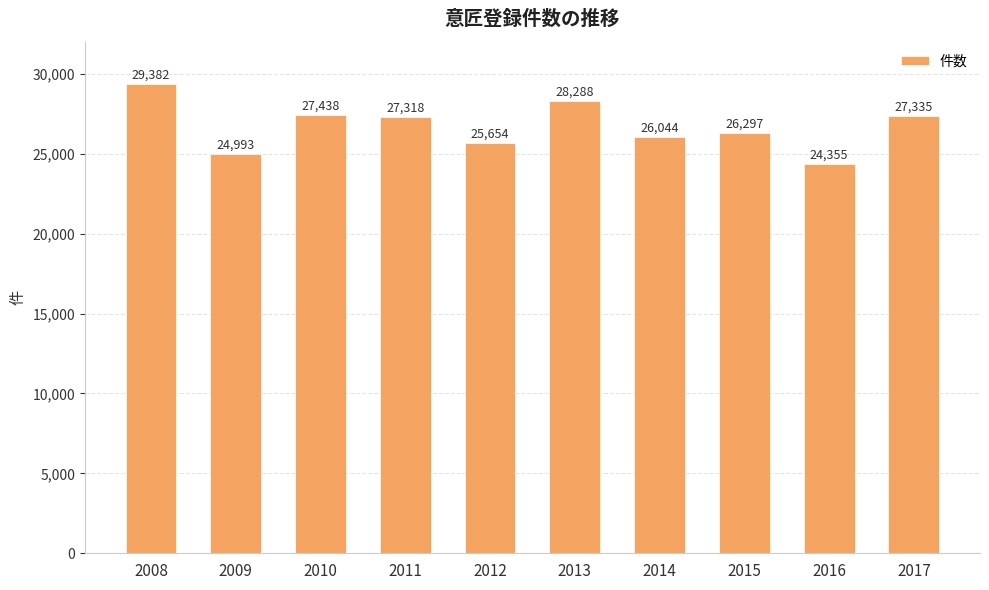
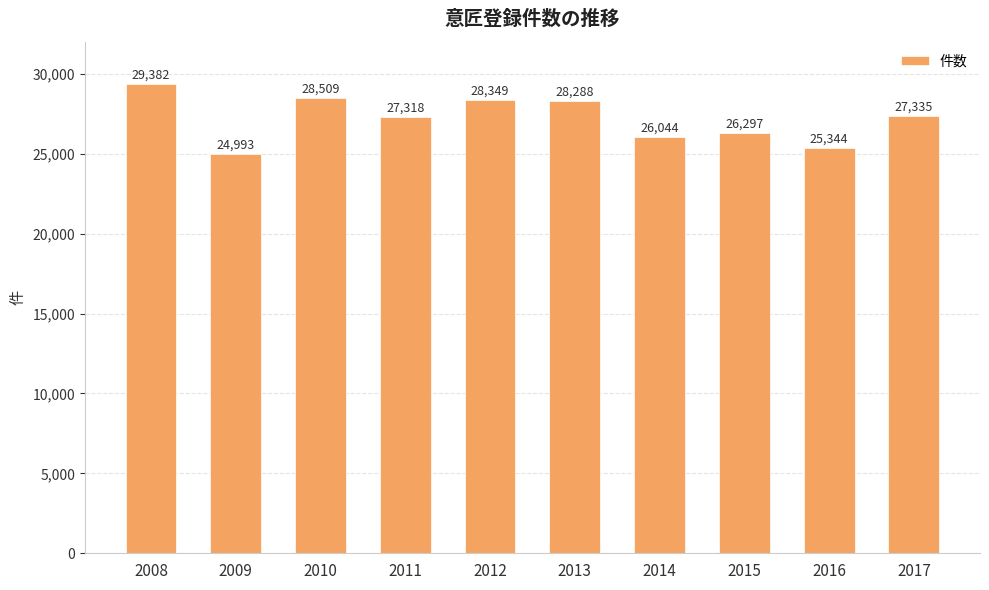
2010: 27,438 -> 28,509
2012: 25,654 -> 28,349
2016: 24,355 -> 25,344
